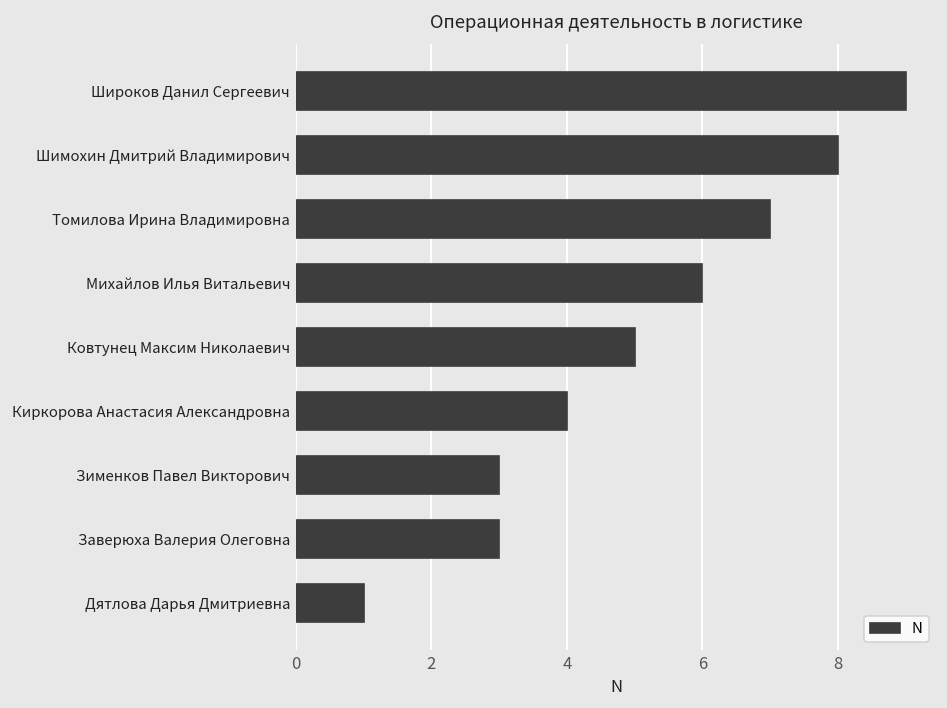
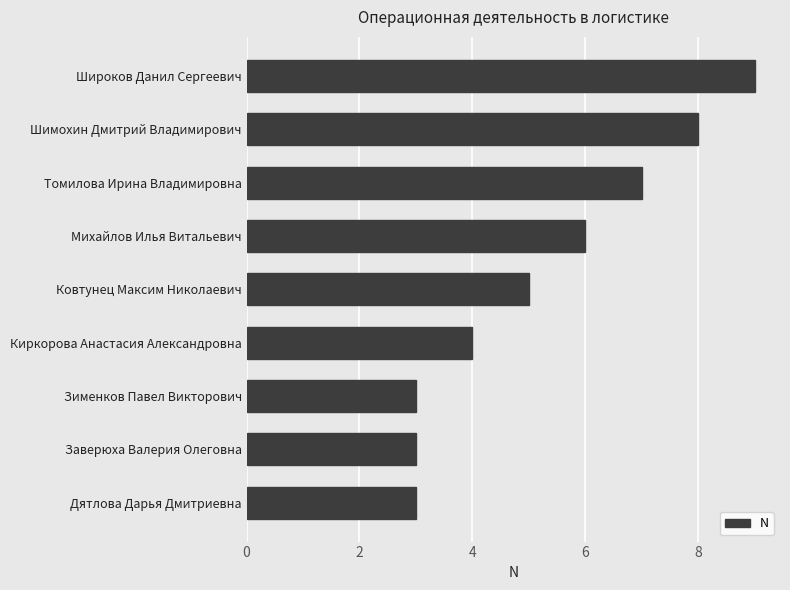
Дятлова Дарья Дмитриевна: 1 -> 3
